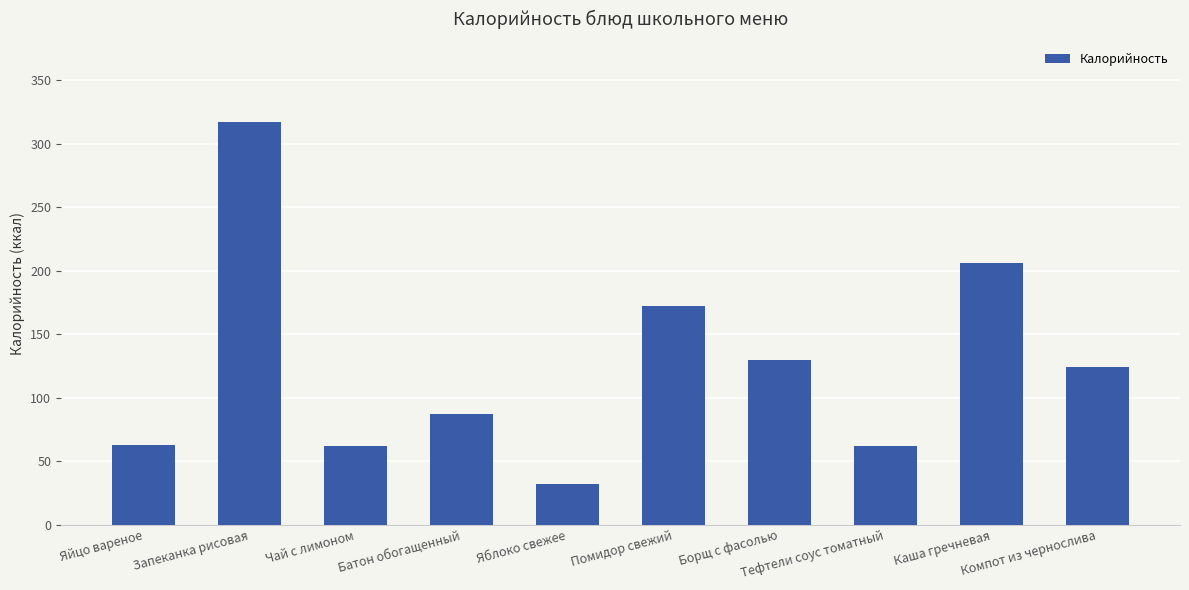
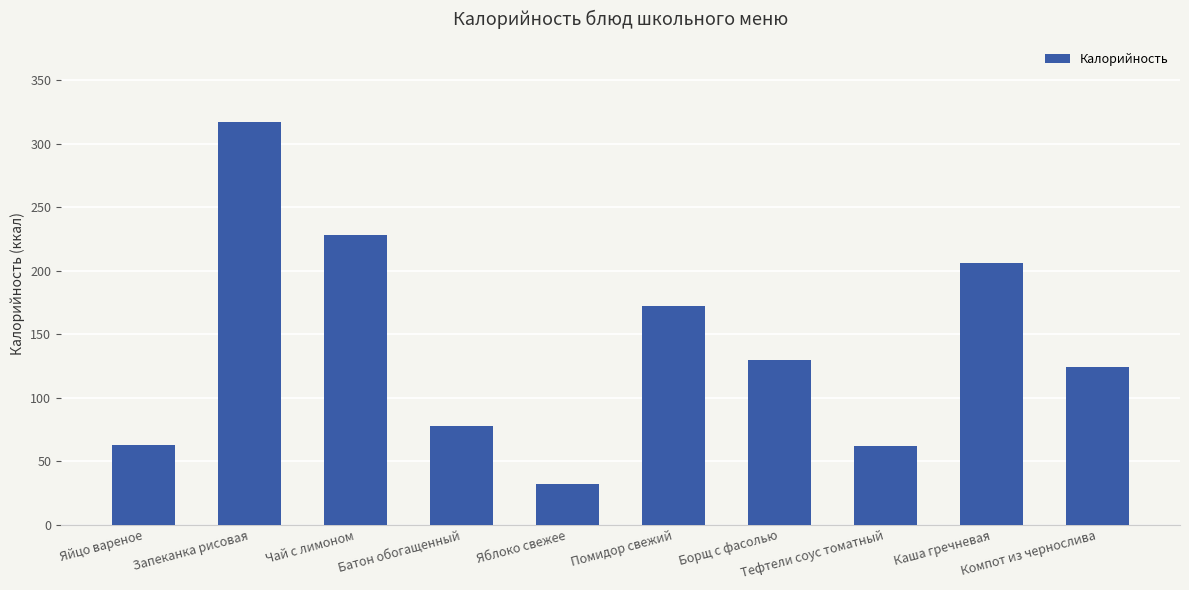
Чай с лимоном: 62 -> 228
Батон обогащенный: 87 -> 78
